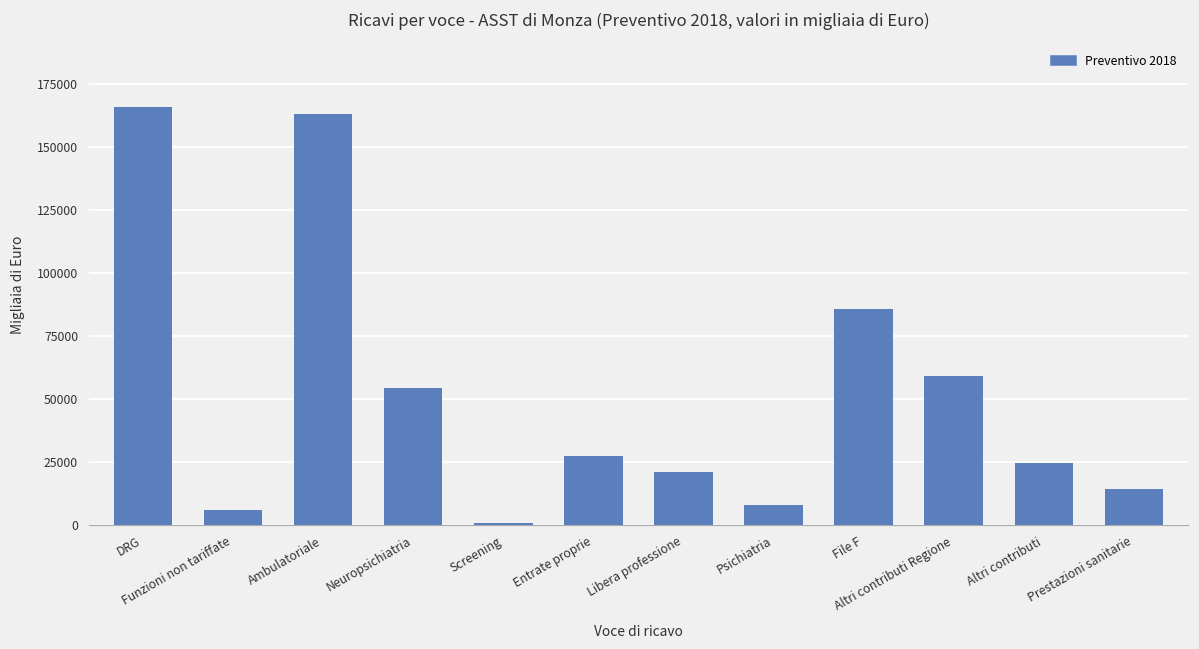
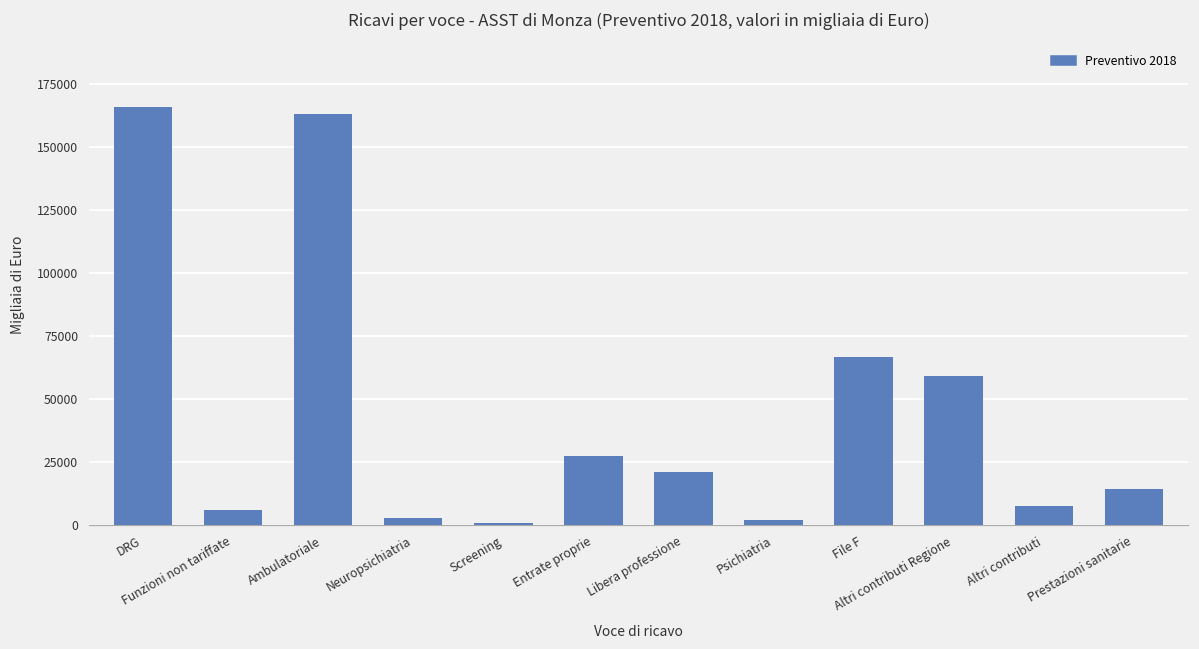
Neuropsichiatria: 54000 -> 3000
Psichiatria: 8000 -> 2000
File F: 86000 -> 67000
Altri contributi: 25000 -> 7000
